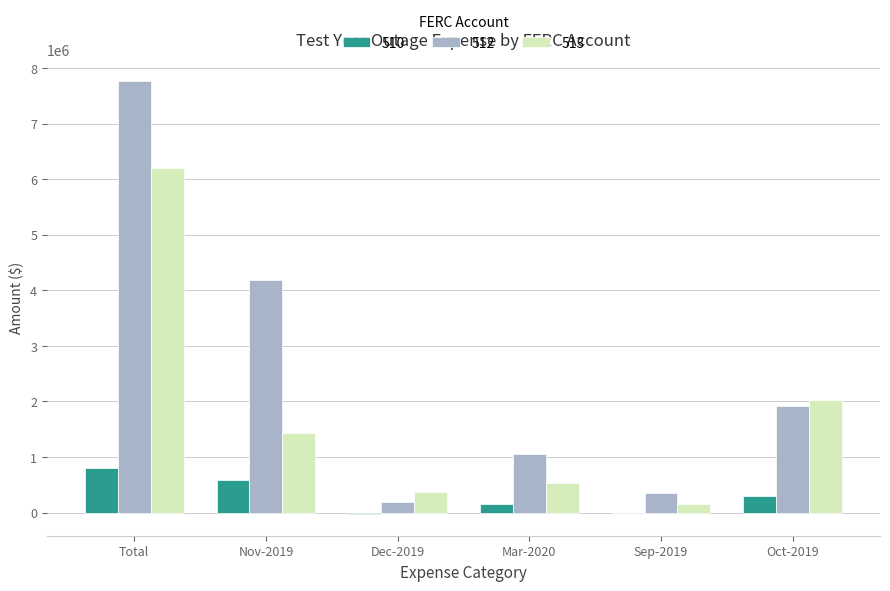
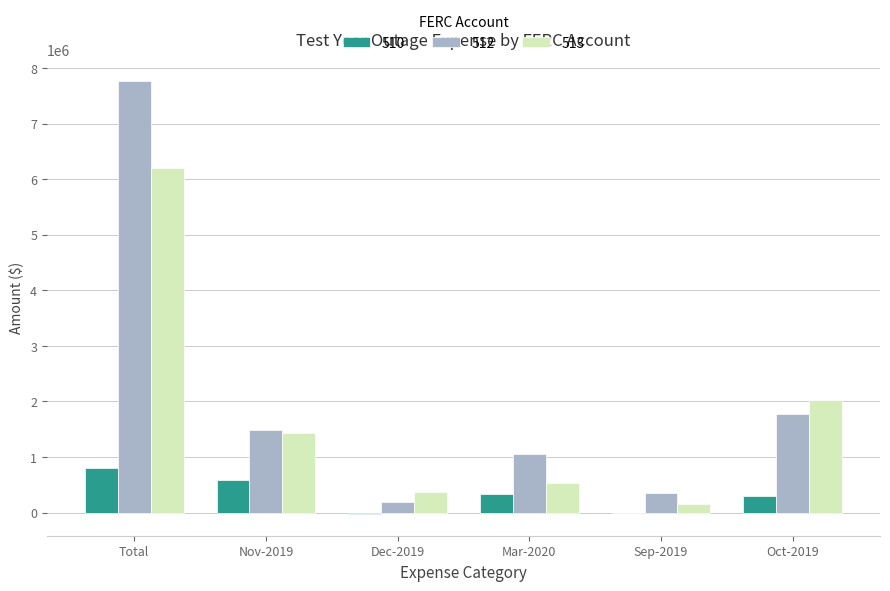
512, Nov-2019: 4200000 -> 1500000
510, Mar-2020: 200000 -> 300000
512, Oct-2019: 1900000 -> 1800000
